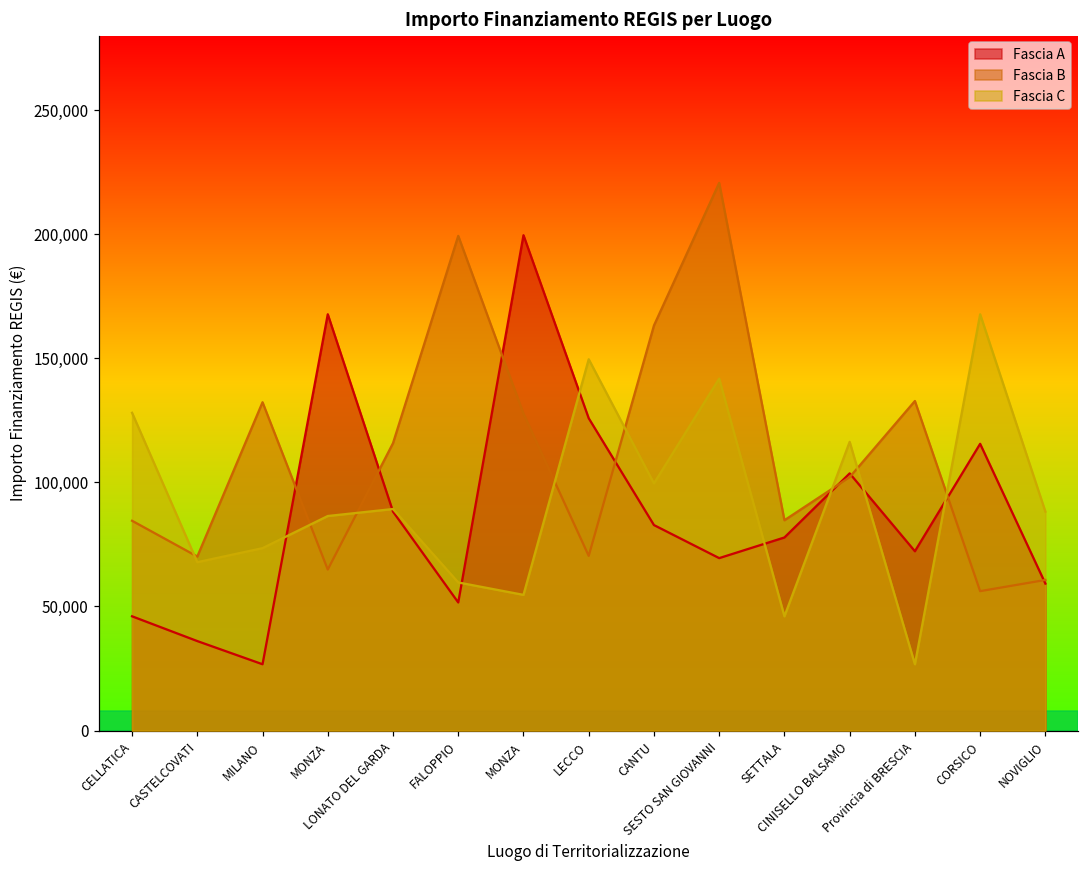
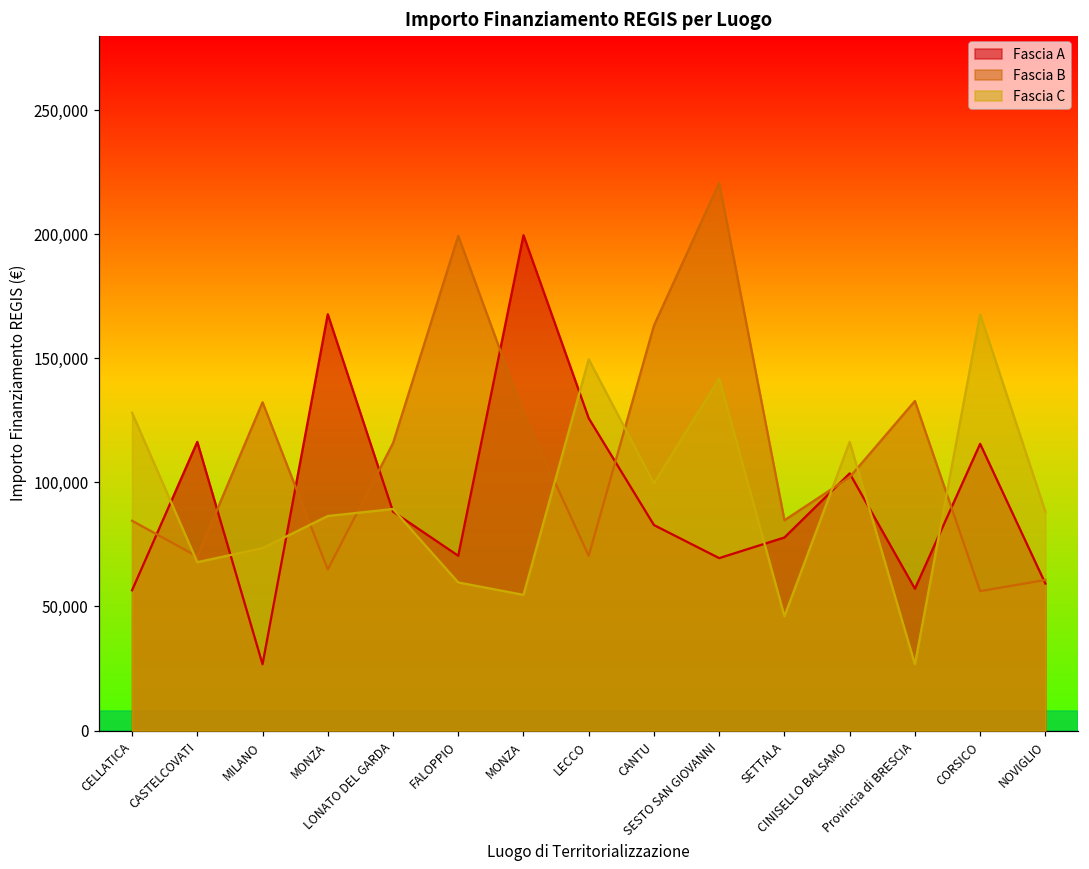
Fascia A, CELLATICA: 46,000 -> 57,000
Fascia A, CASTELCOVATI: 36,000 -> 116,000
Fascia A, FALOPPIO: 52,000 -> 70,000
Fascia A, Provincia di BRESCIA: 72,000 -> 57,000
